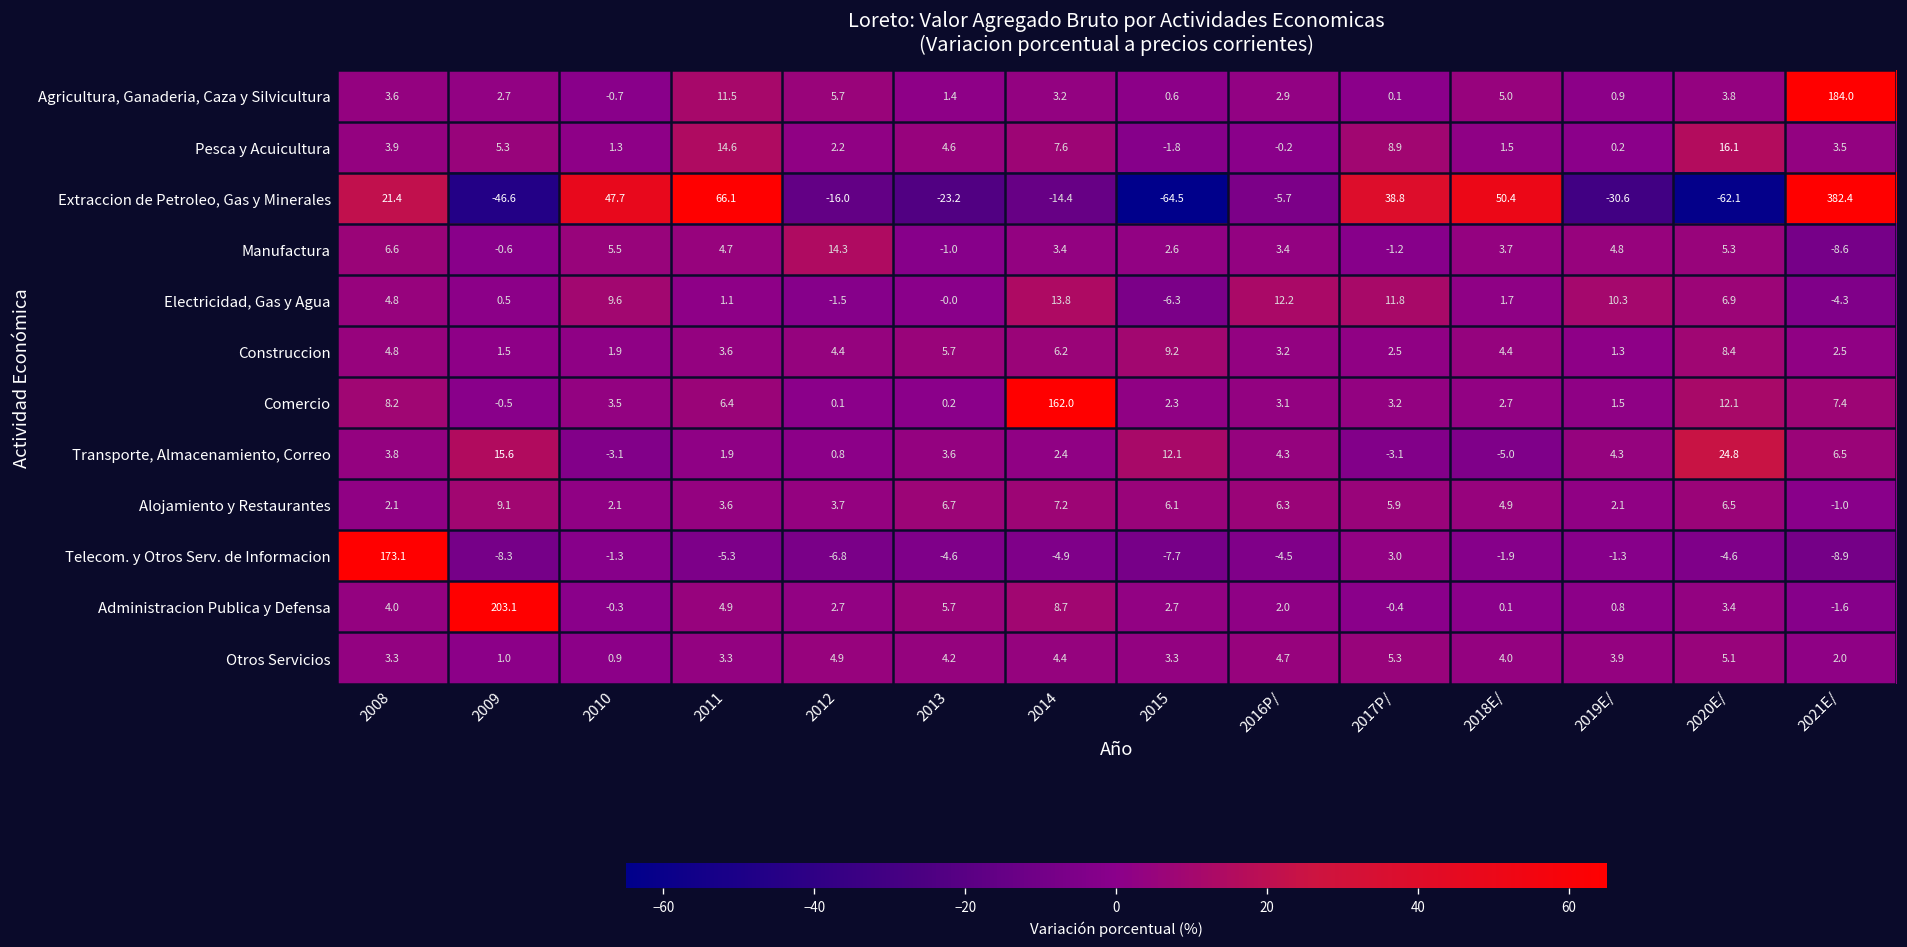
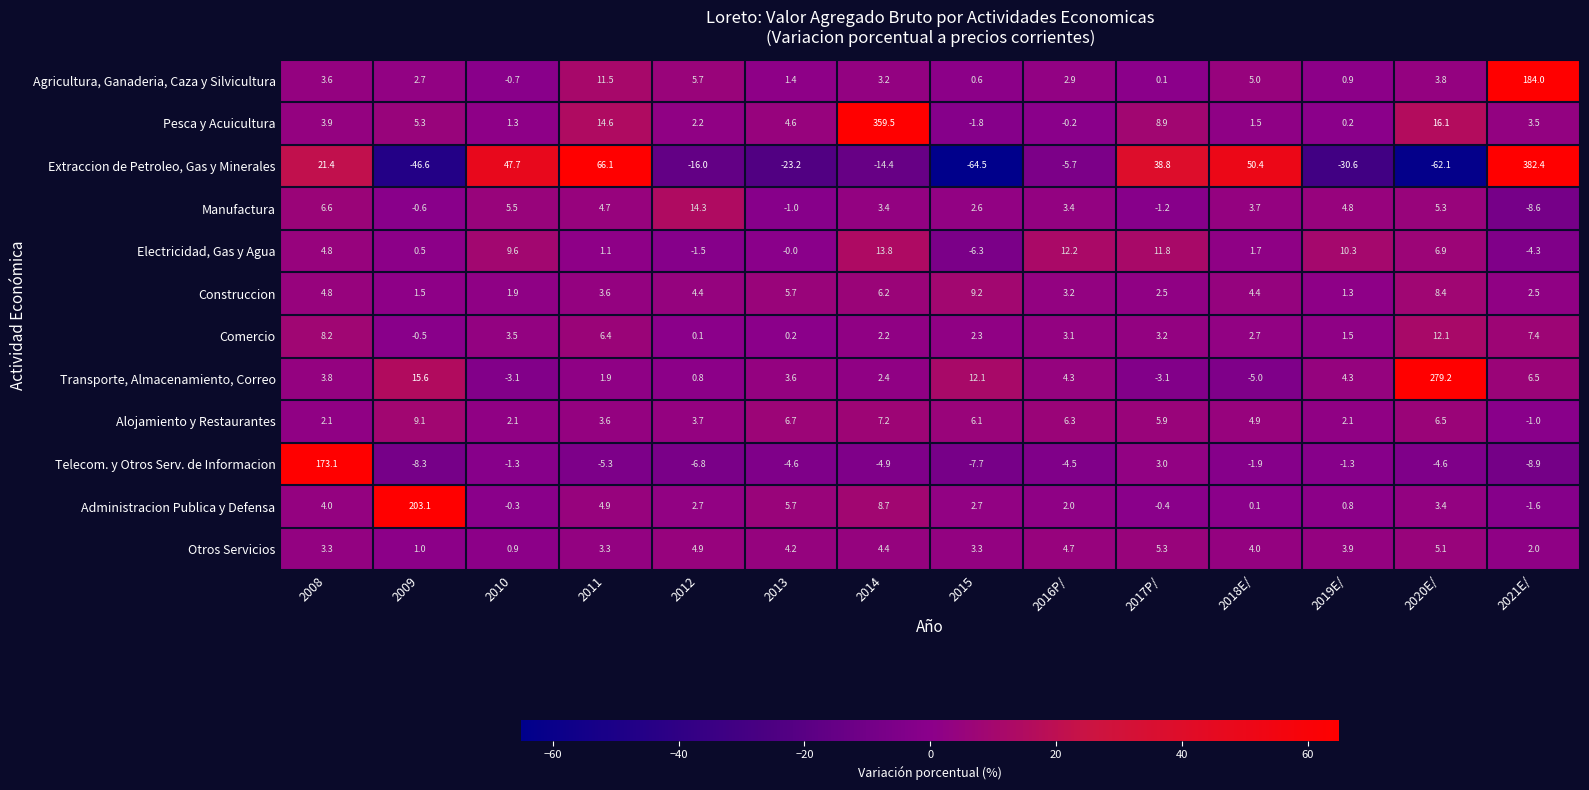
Pesca y Acuicultura, 2014: 7.6 -> 359.5
Comercio, 2014: 162.0 -> 2.2
Transporte, Almacenamiento, Correo, 2020E/: 24.8 -> 279.2
